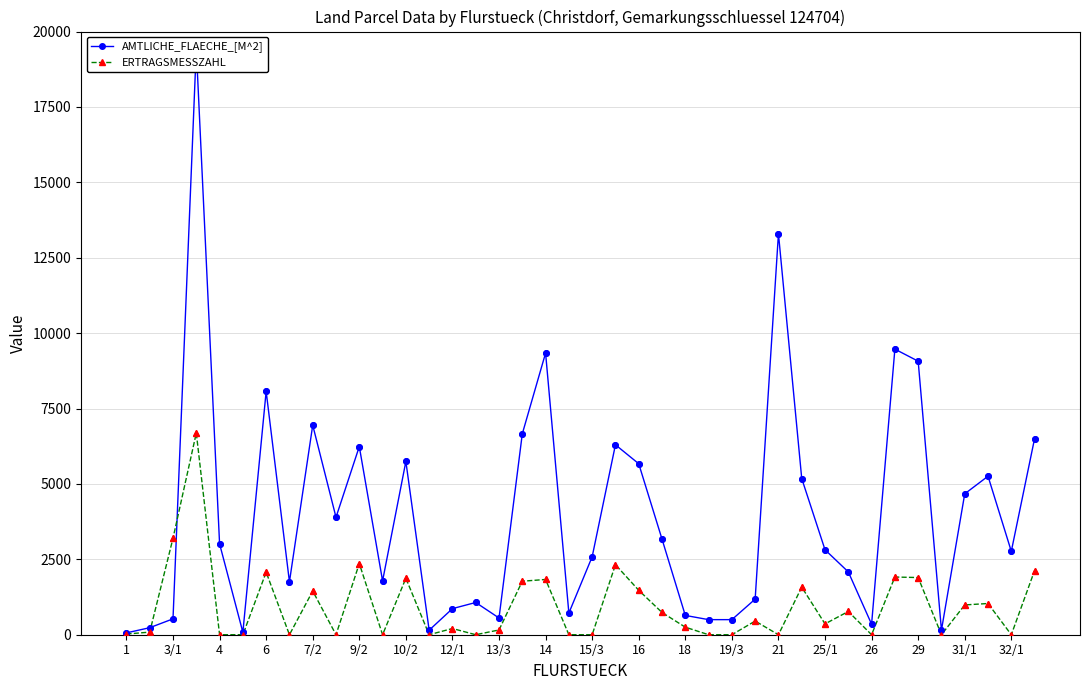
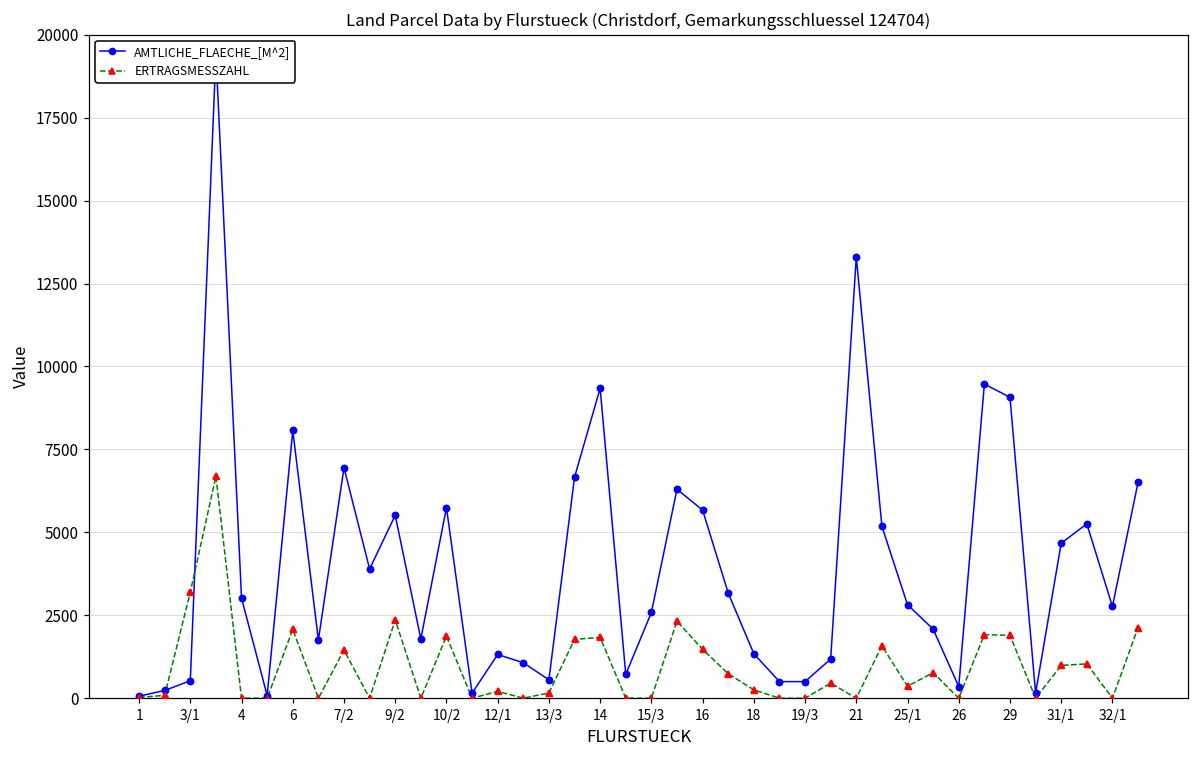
AMTLICHE_FLAECHE_[M^2], 9/2: 6200 -> 5500
AMTLICHE_FLAECHE_[M^2], 12/1: 900 -> 1300
AMTLICHE_FLAECHE_[M^2], 18: 600 -> 1300
